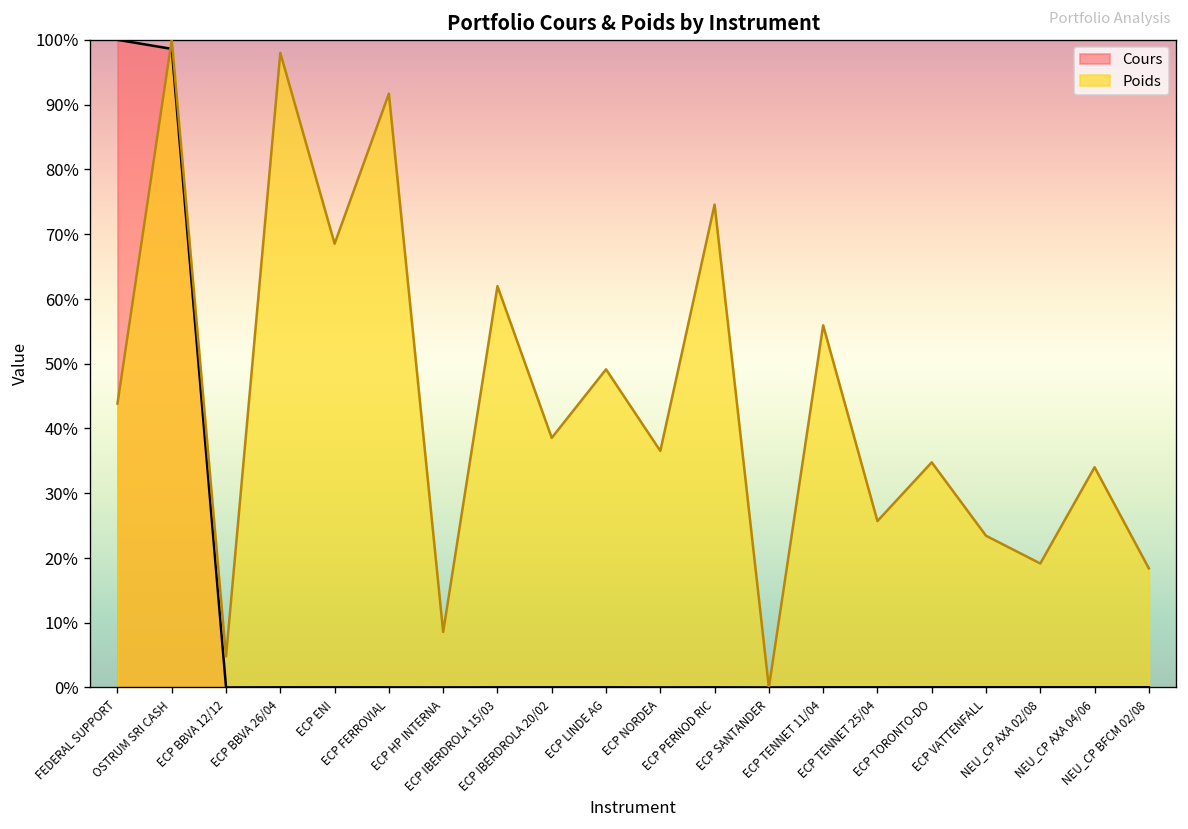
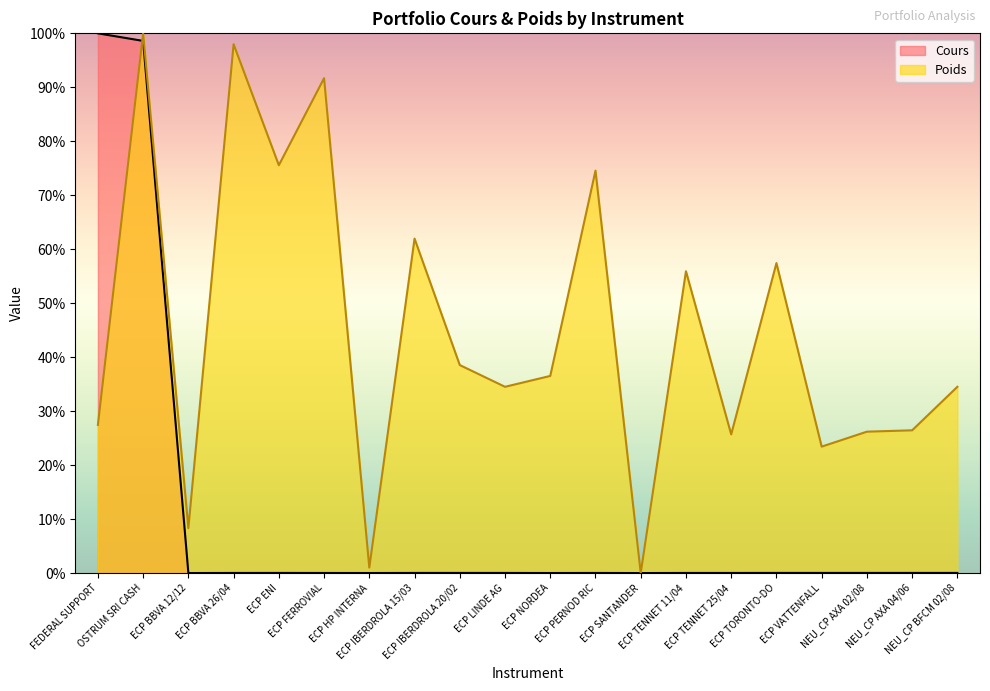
Poids, FEDERAL SUPPORT: 44% -> 27%
Poids, ECP BBVA 12/12: 5% -> 8%
Poids, ECP ENI: 69% -> 76%
Poids, ECP HP INTERNA: 9% -> 1%
Poids, ECP LINDE AG: 49% -> 35%
Poids, ECP TORONTO-DO: 35% -> 57%
Poids, NEU_CP AXA 02/08: 19% -> 26%
Poids, NEU_CP AXA 04/06: 34% -> 26%
Poids, NEU_CP BFCM 02/08: 18% -> 35%
